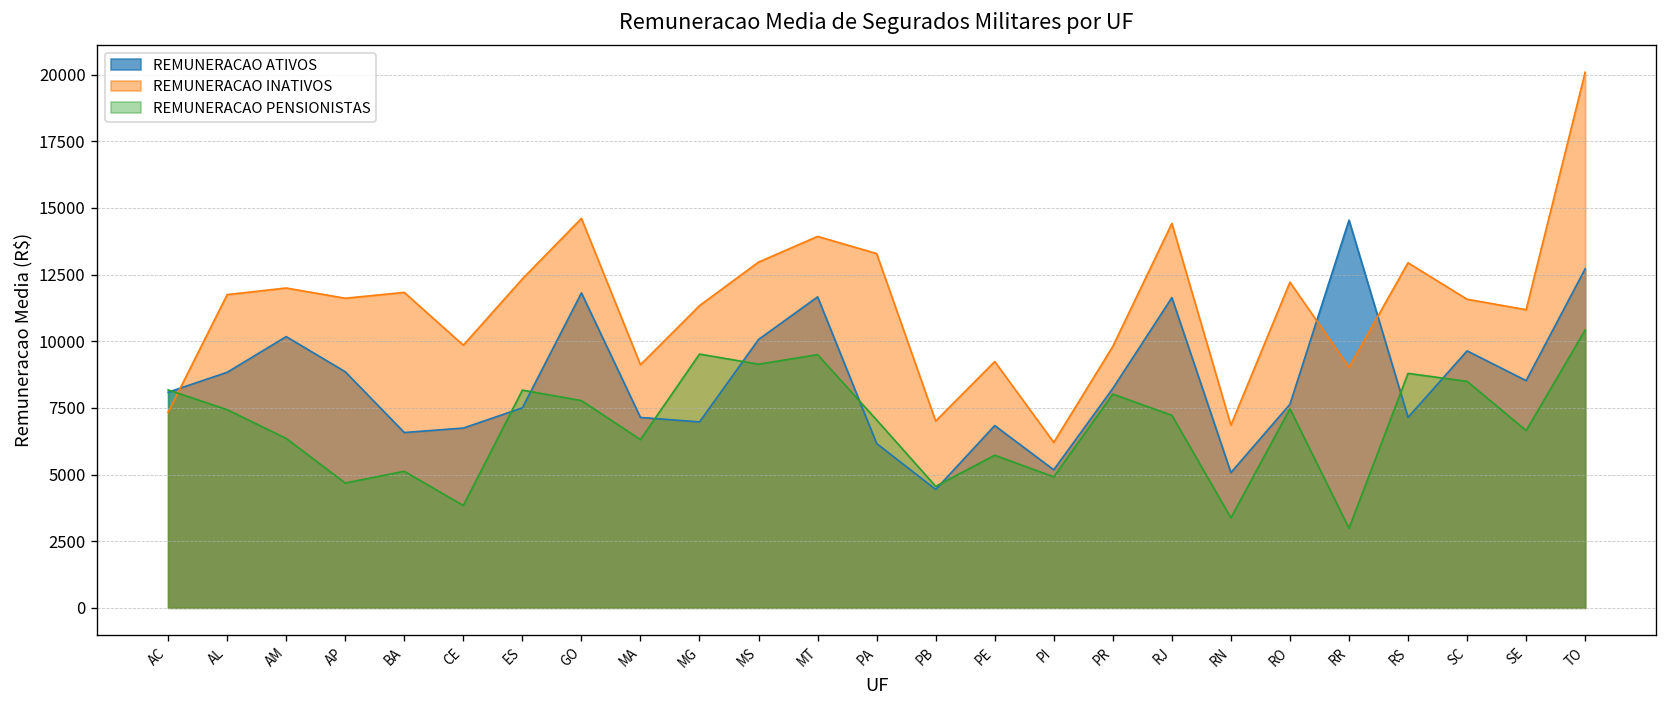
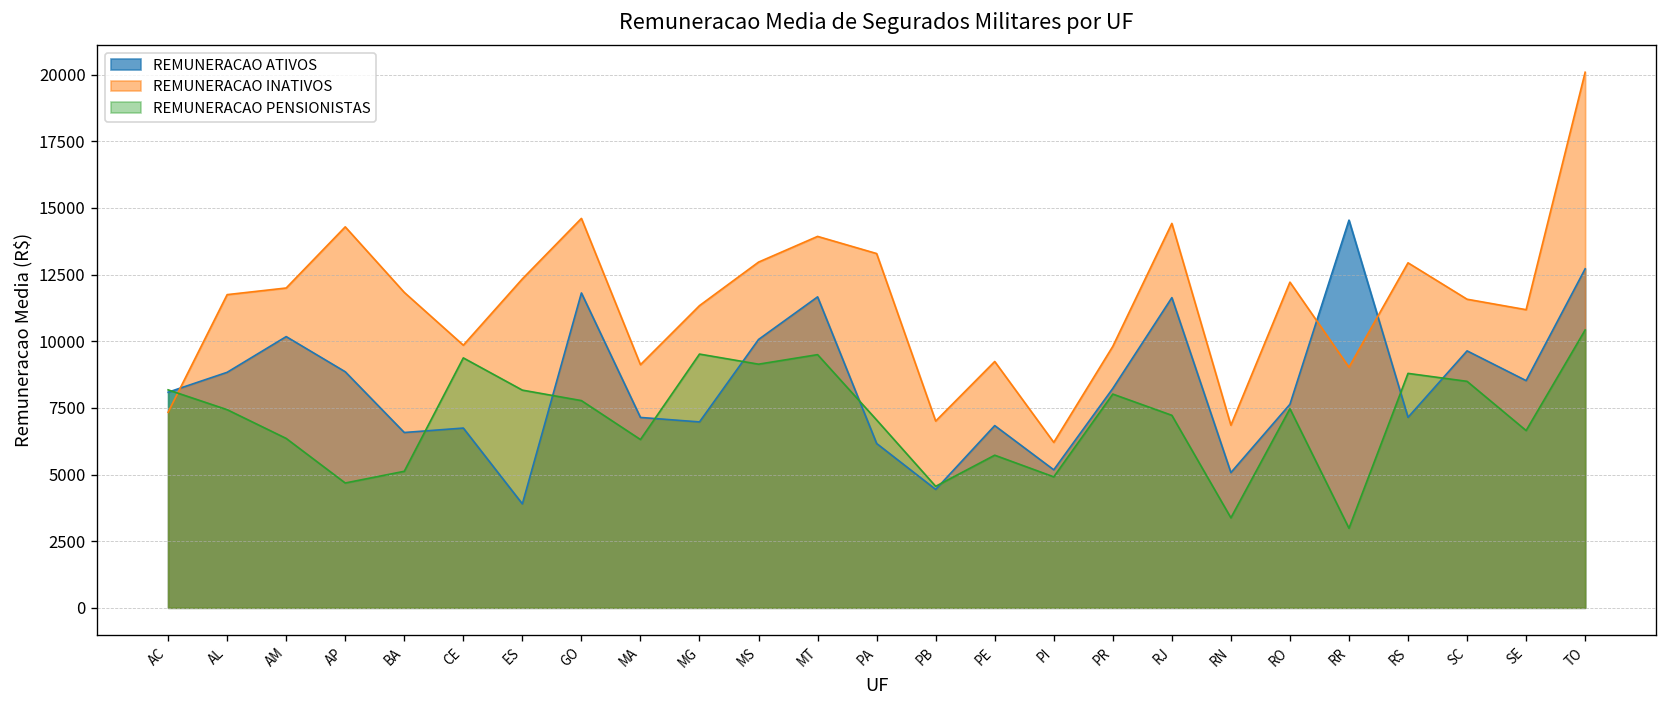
REMUNERACAO INATIVOS, AP: 11600 -> 14300
REMUNERACAO PENSIONISTAS, CE: 3800 -> 9400
REMUNERACAO ATIVOS, ES: 7500 -> 3900
